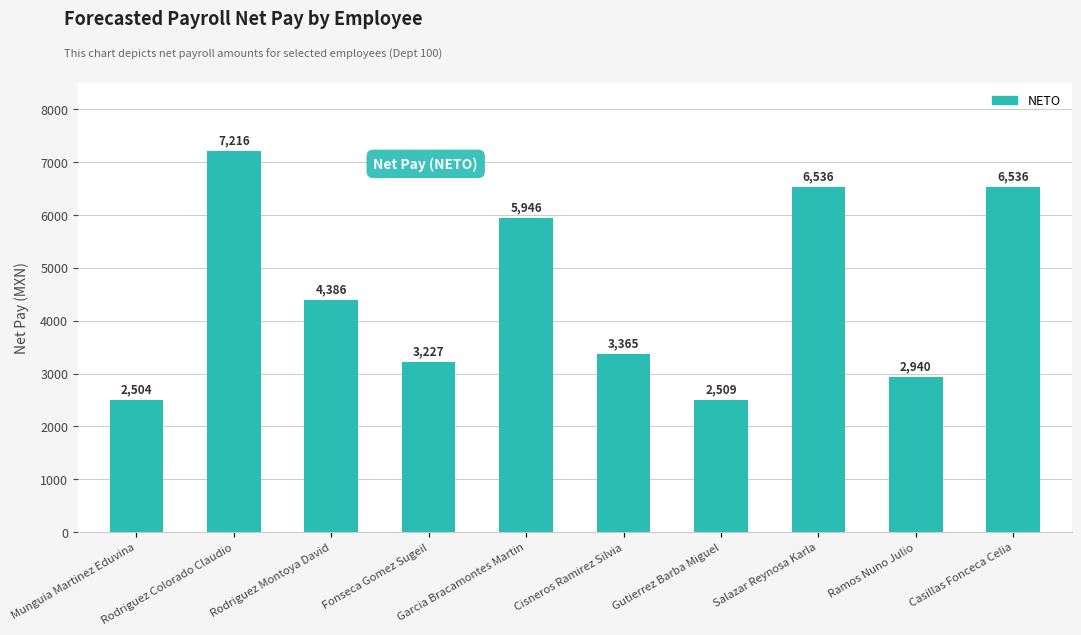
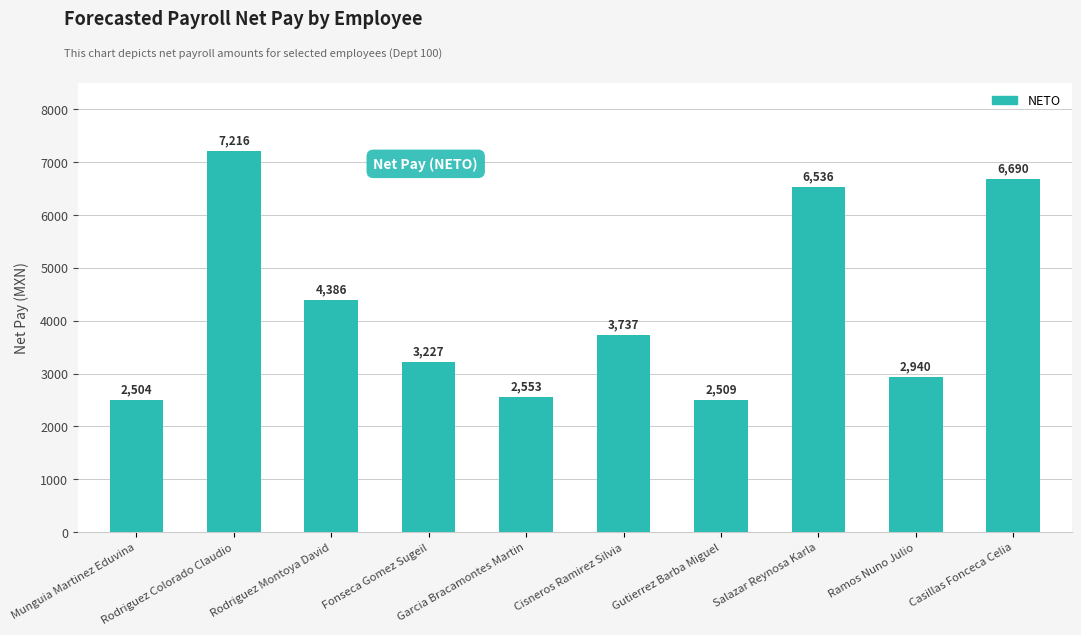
Garcia Bracamontes Martin: 5,946 -> 2,553
Cisneros Ramirez Silvia: 3,365 -> 3,737
Casillas Fonceca Celia: 6,536 -> 6,690
